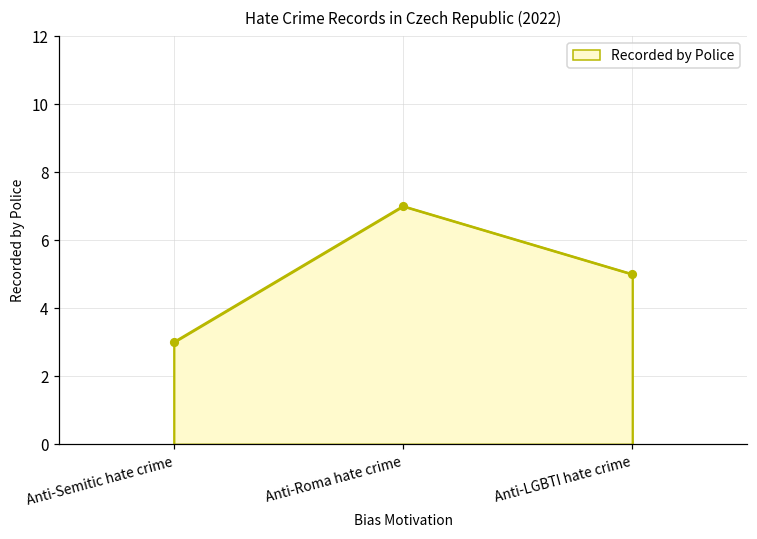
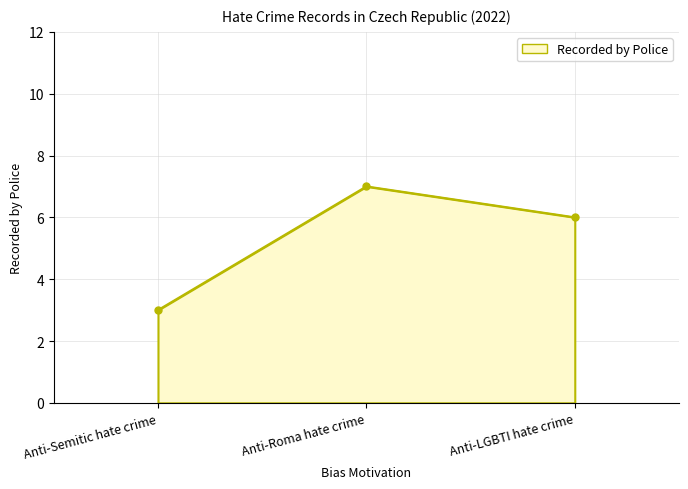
Anti-LGBTI hate crime: 5 -> 6
